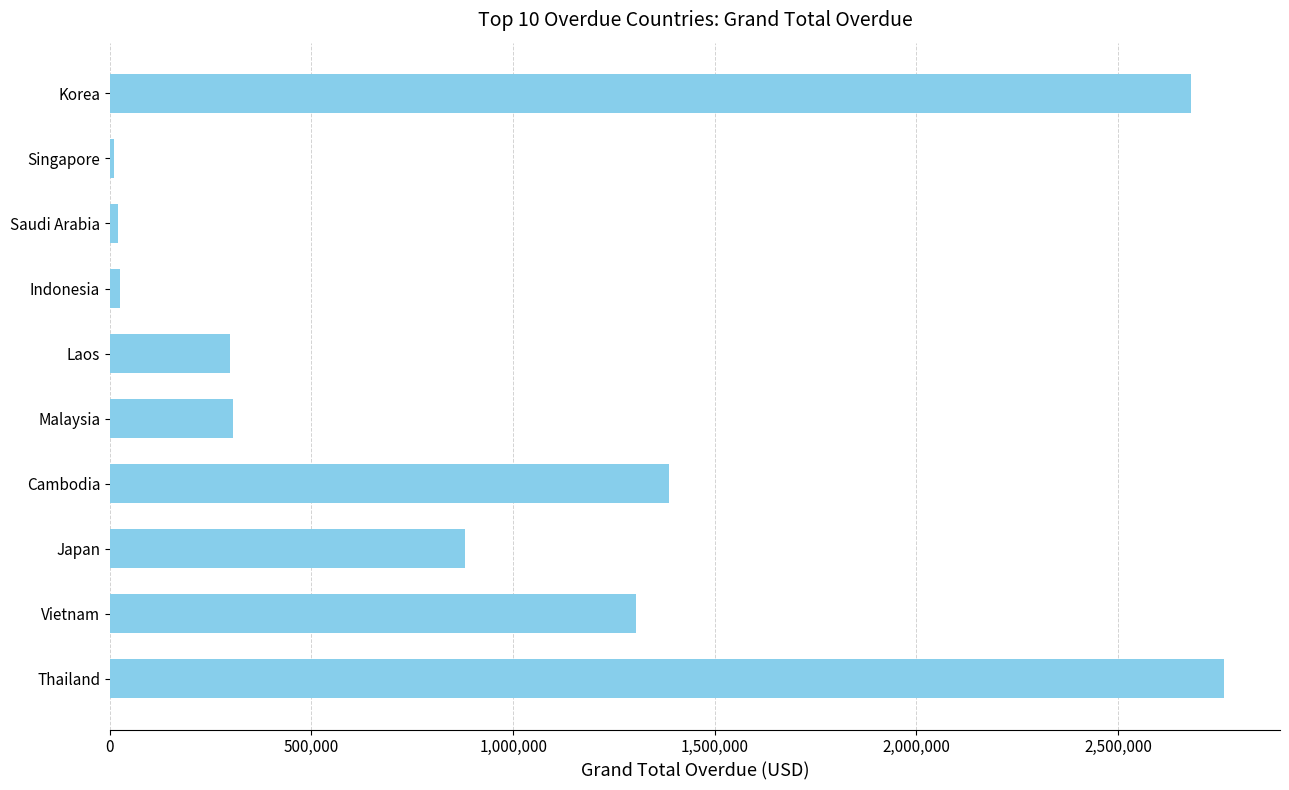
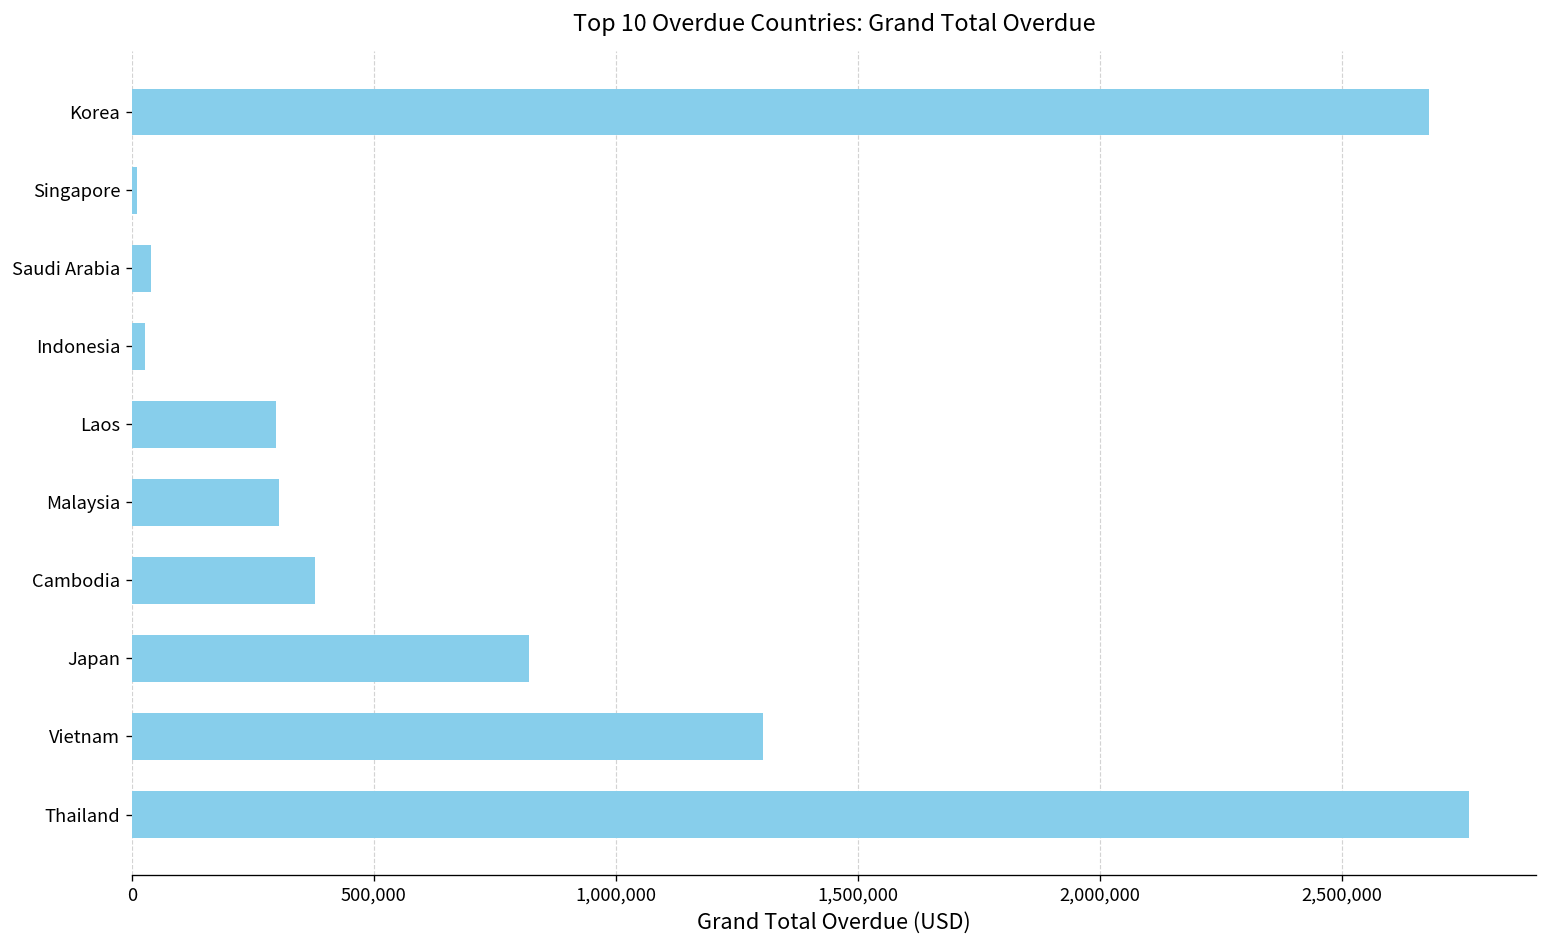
Saudi Arabia: 20,000 -> 40,000
Cambodia: 1,390,000 -> 380,000
Japan: 880,000 -> 820,000
